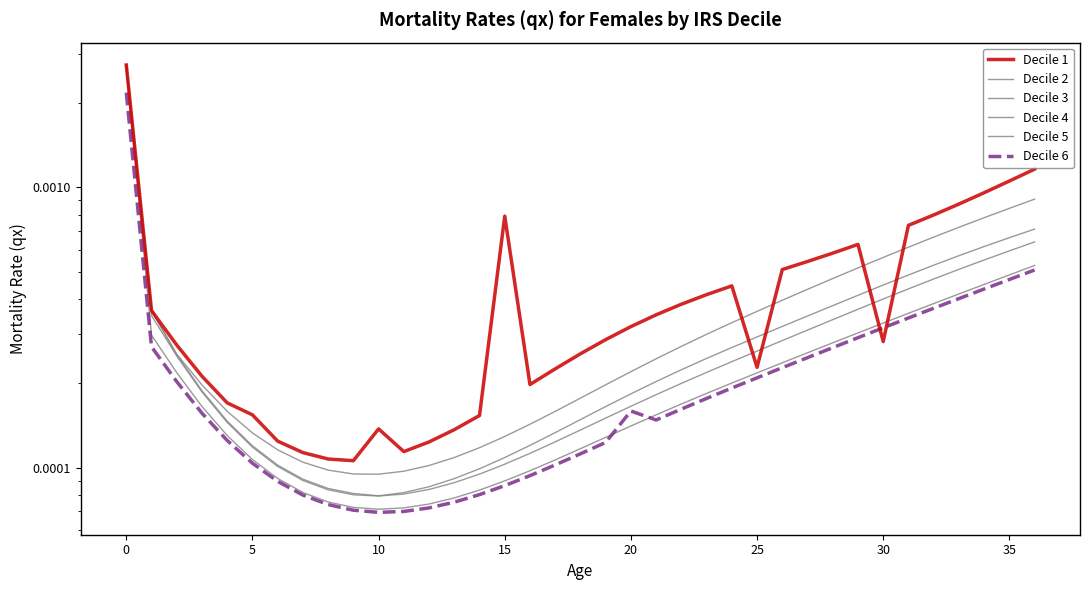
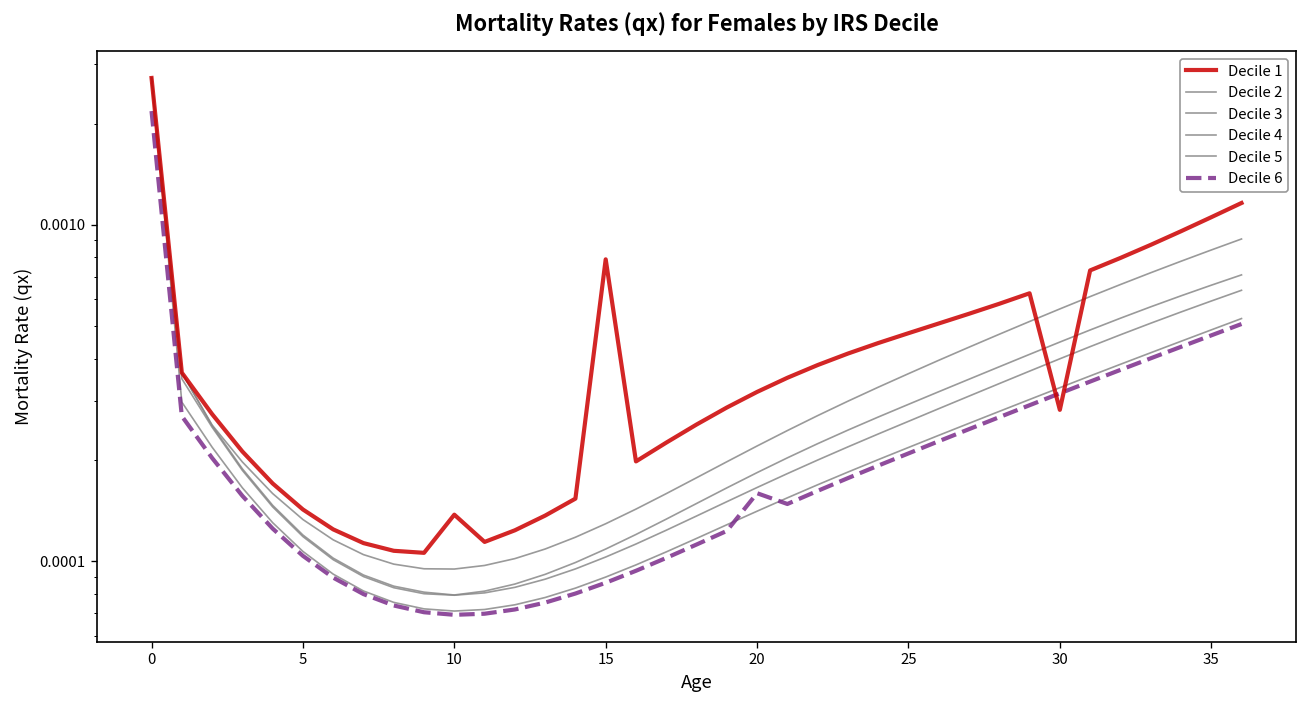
Decile 1, 5: 0.00015 -> 0.00014
Decile 1, 25: 0.00023 -> 0.00048
